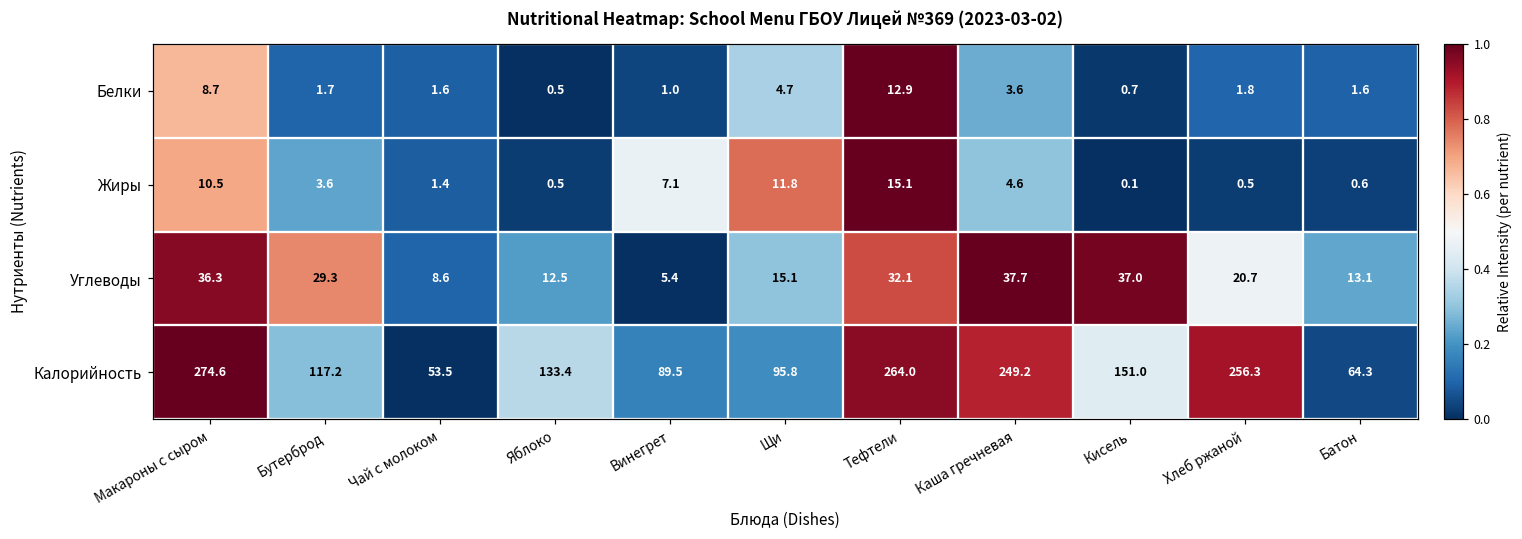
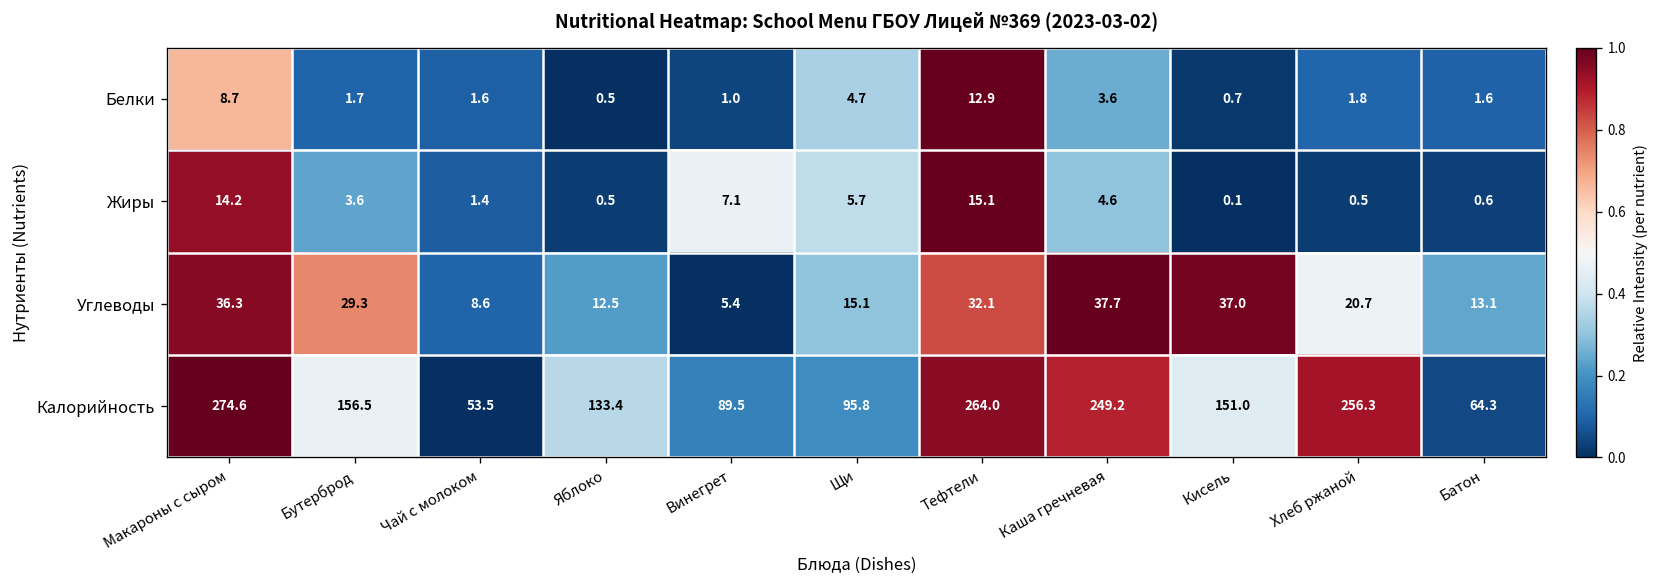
Жиры, Макароны с сыром: 10.5 -> 14.2
Жиры, Щи: 11.8 -> 5.7
Калорийность, Бутерброд: 117.2 -> 156.5
